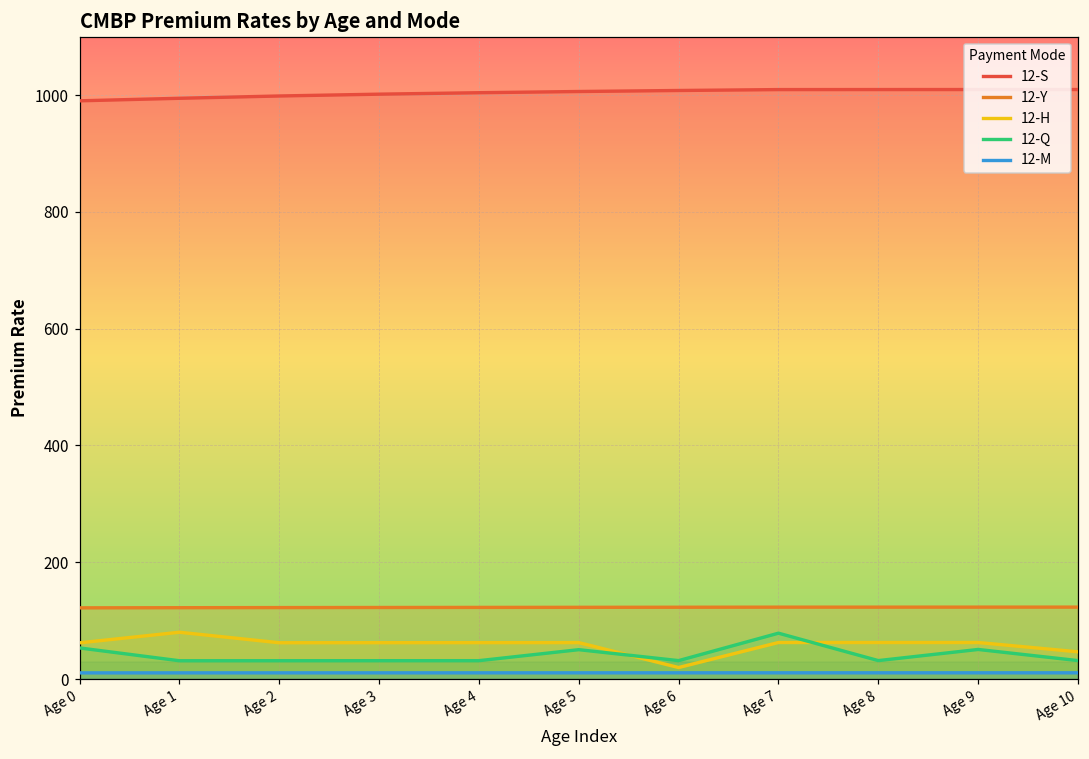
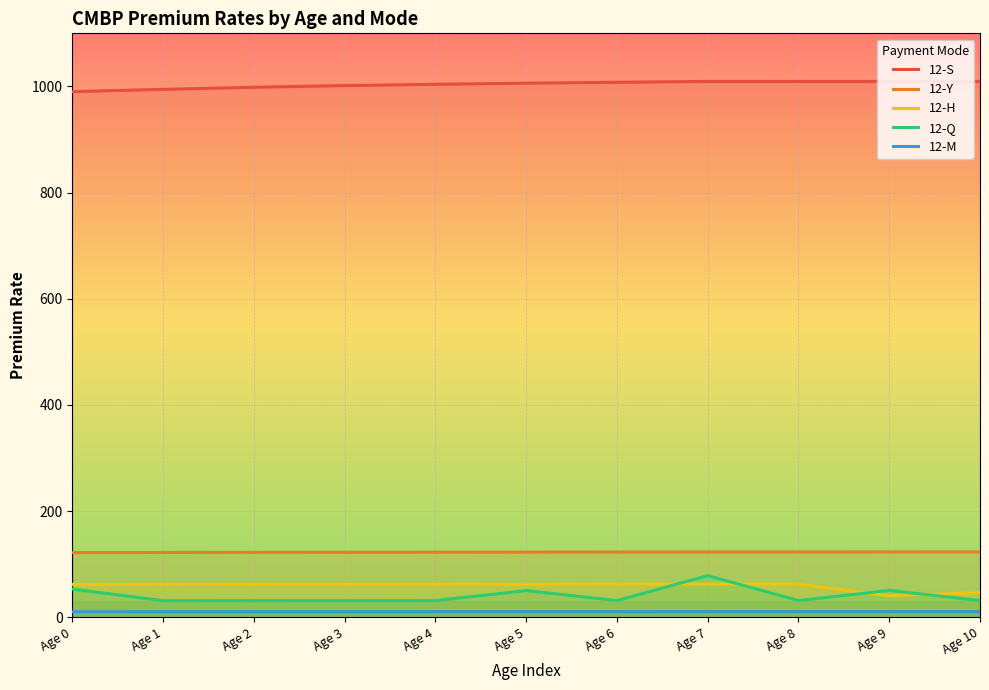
12-H, Age 1: 80 -> 60
12-H, Age 6: 20 -> 60
12-H, Age 9: 60 -> 40
